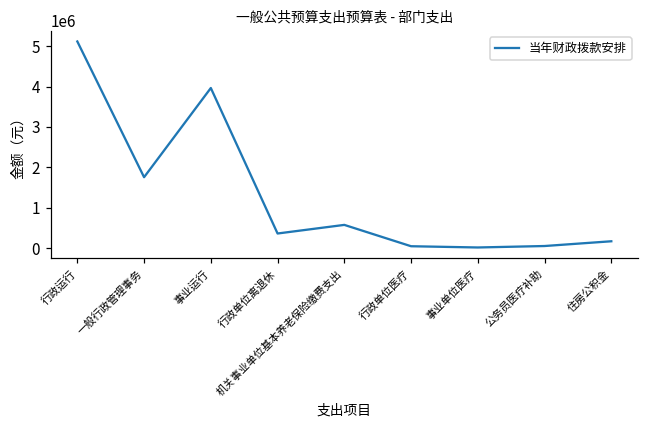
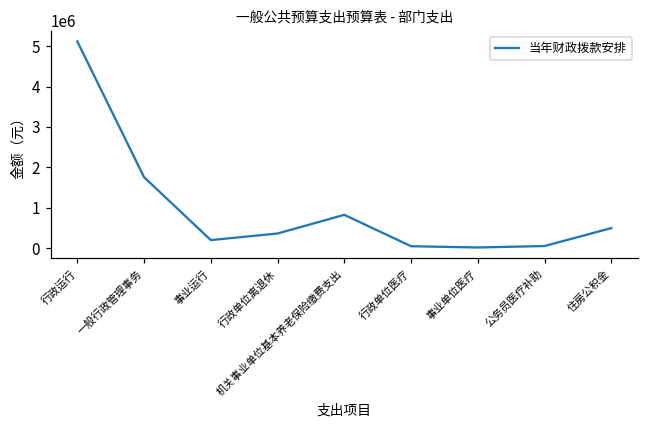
事业运行: 4000000 -> 200000
机关事业单位基本养老保险缴费支出: 600000 -> 800000
住房公积金: 200000 -> 500000
